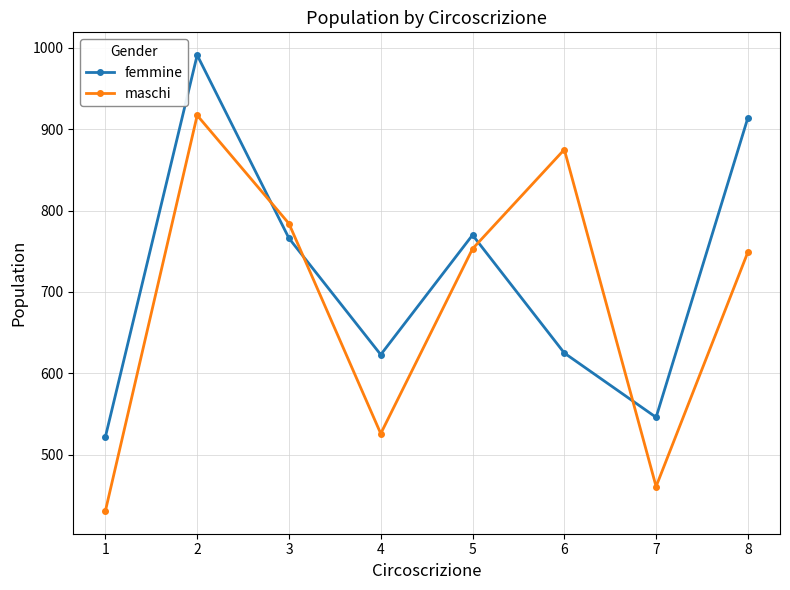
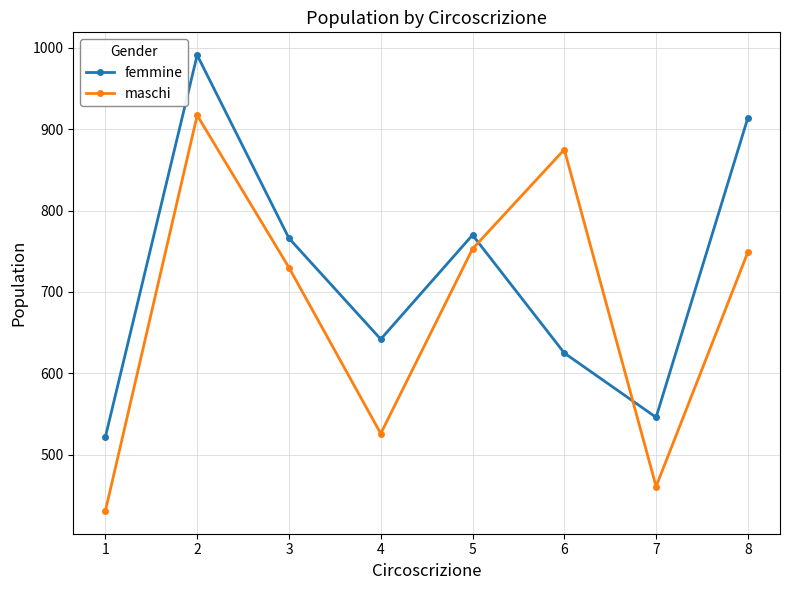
maschi, 3: 780 -> 730
femmine, 4: 620 -> 640
